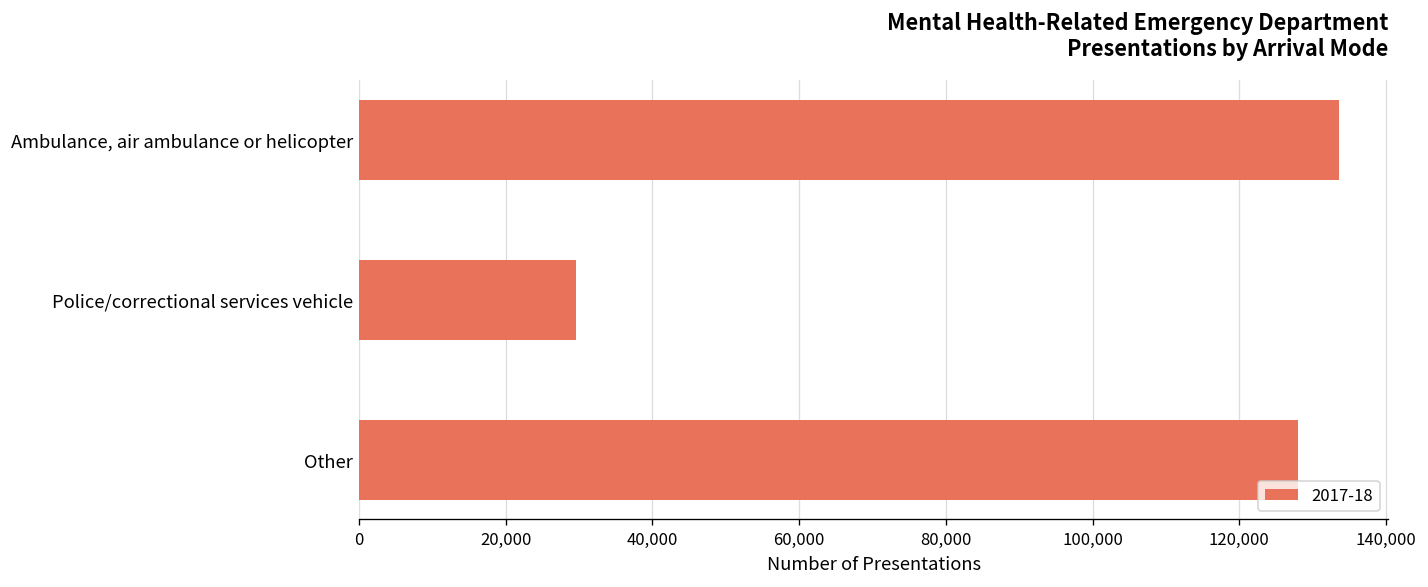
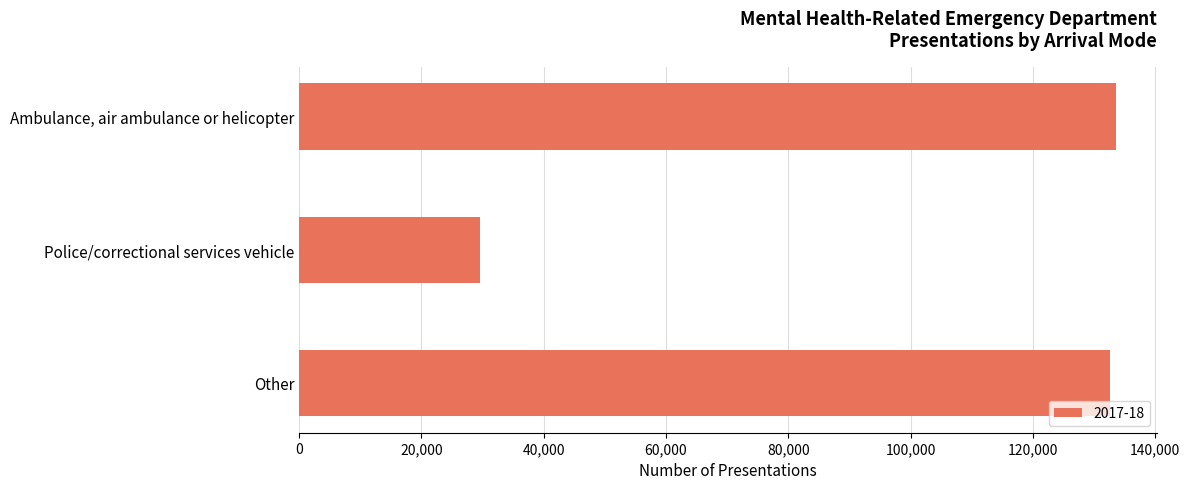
Other: 128,000 -> 133,000
